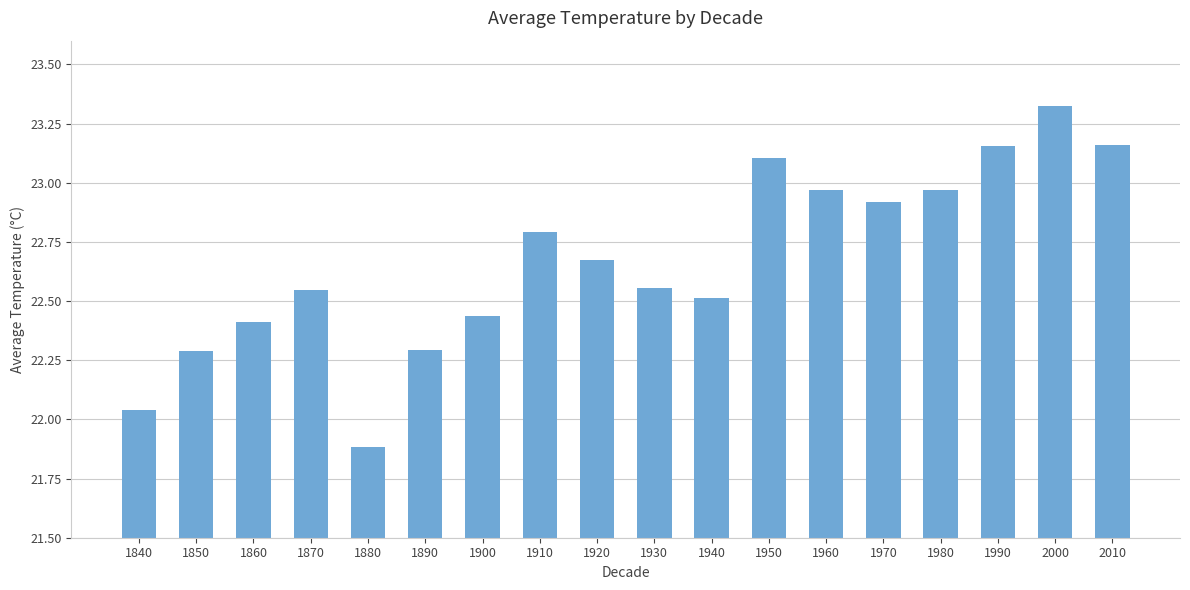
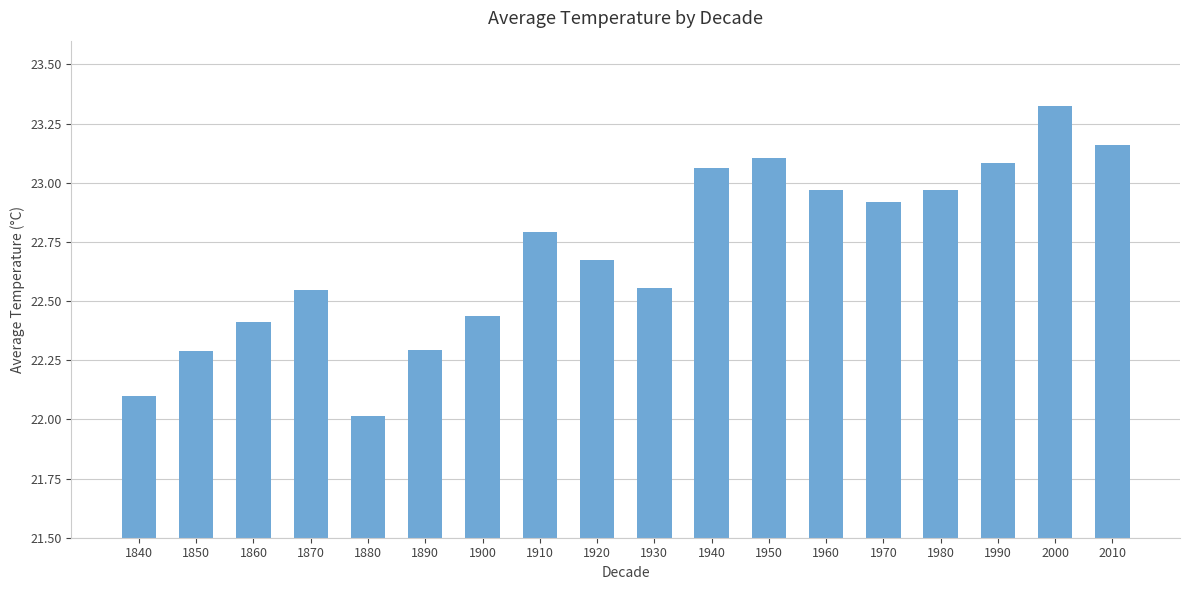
1840: 22.04 -> 22.10
1880: 21.88 -> 22.02
1940: 22.51 -> 23.06
1990: 23.15 -> 23.08
